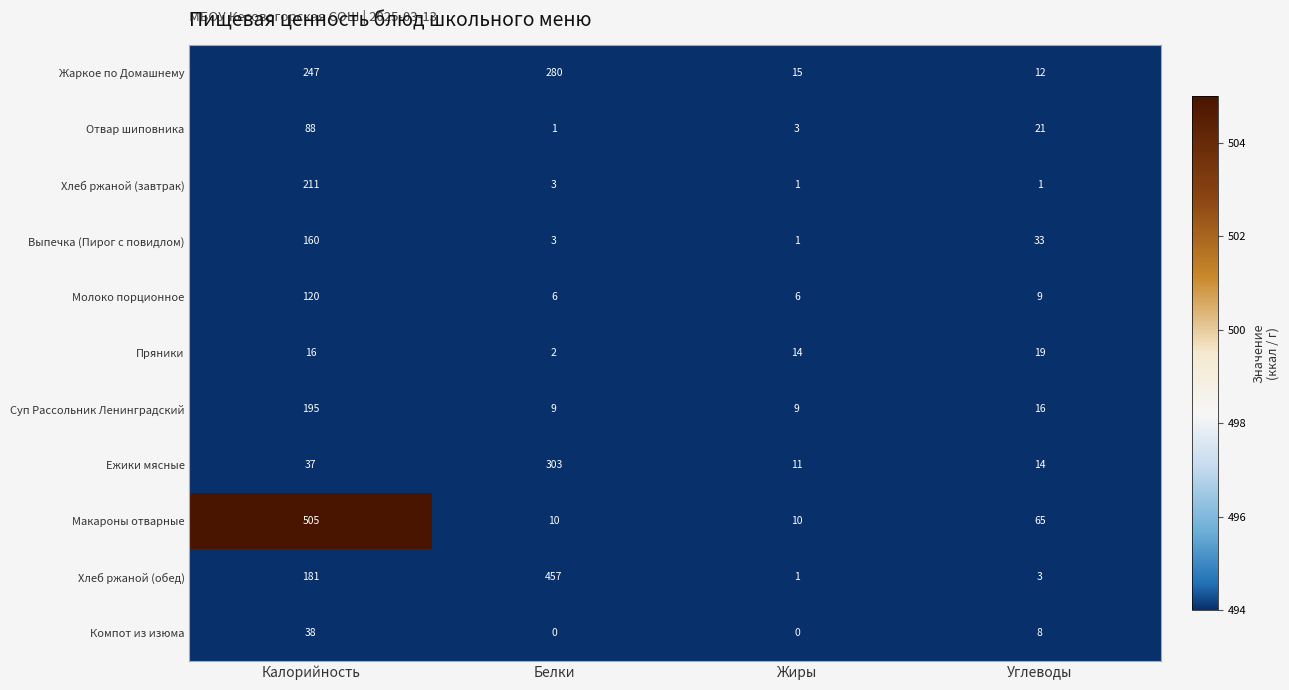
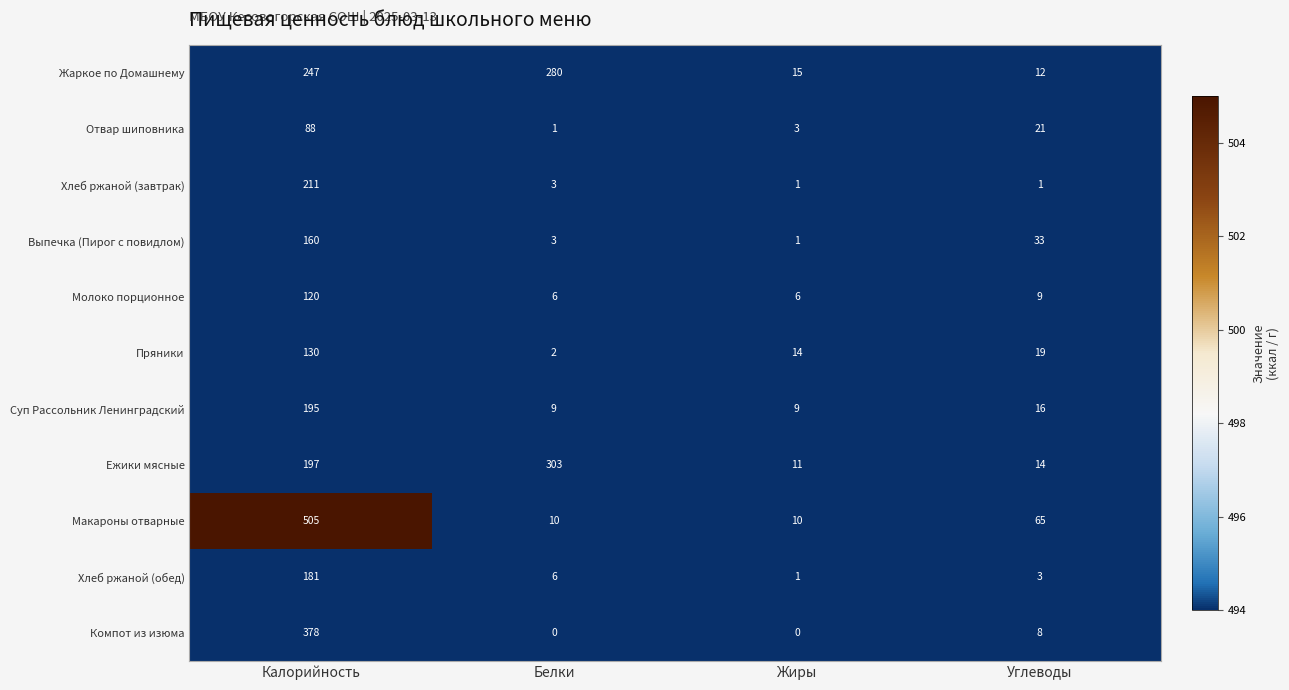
Пряники, Калорийность: 16 -> 130
Ежики мясные, Калорийность: 37 -> 197
Хлеб ржаной (обед), Белки: 457 -> 6
Компот из изюма, Калорийность: 38 -> 378
